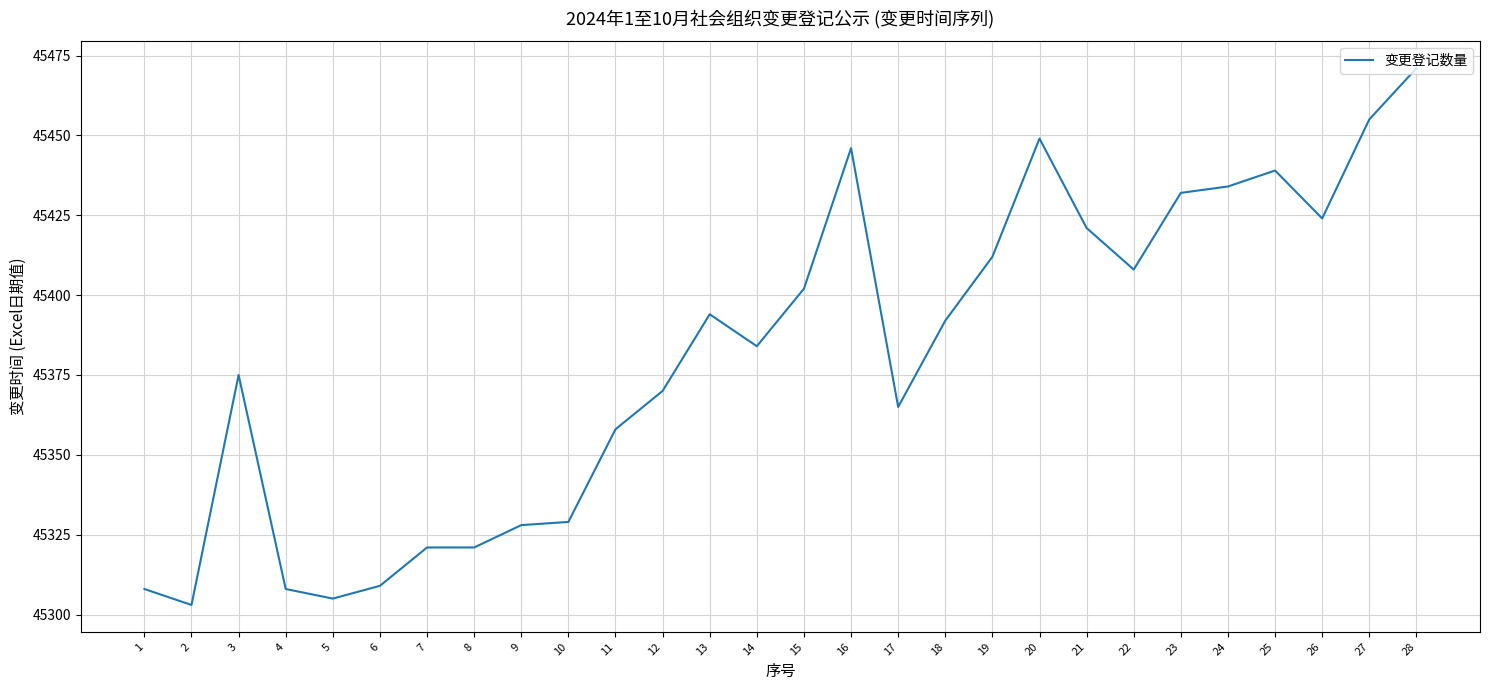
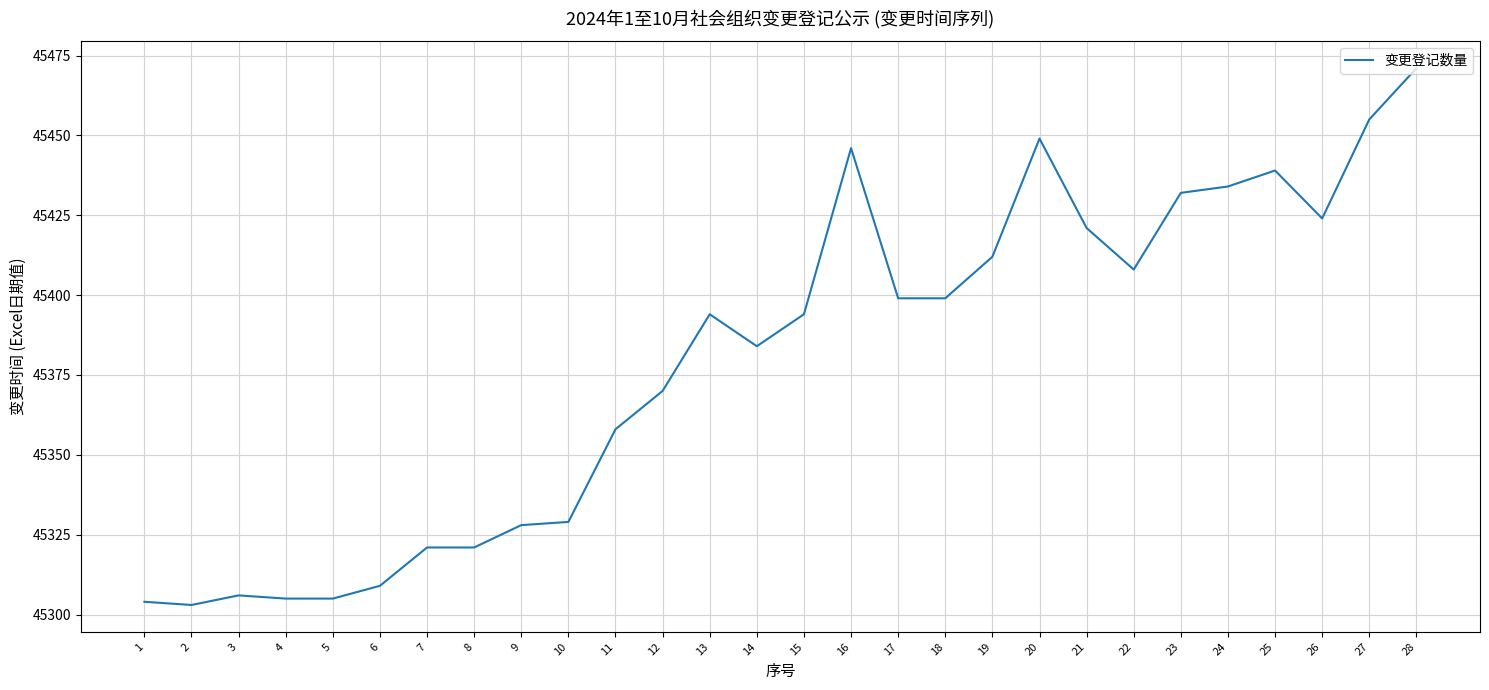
1: 45308 -> 45304
3: 45375 -> 45306
4: 45308 -> 45305
15: 45402 -> 45394
17: 45365 -> 45399
18: 45392 -> 45399
